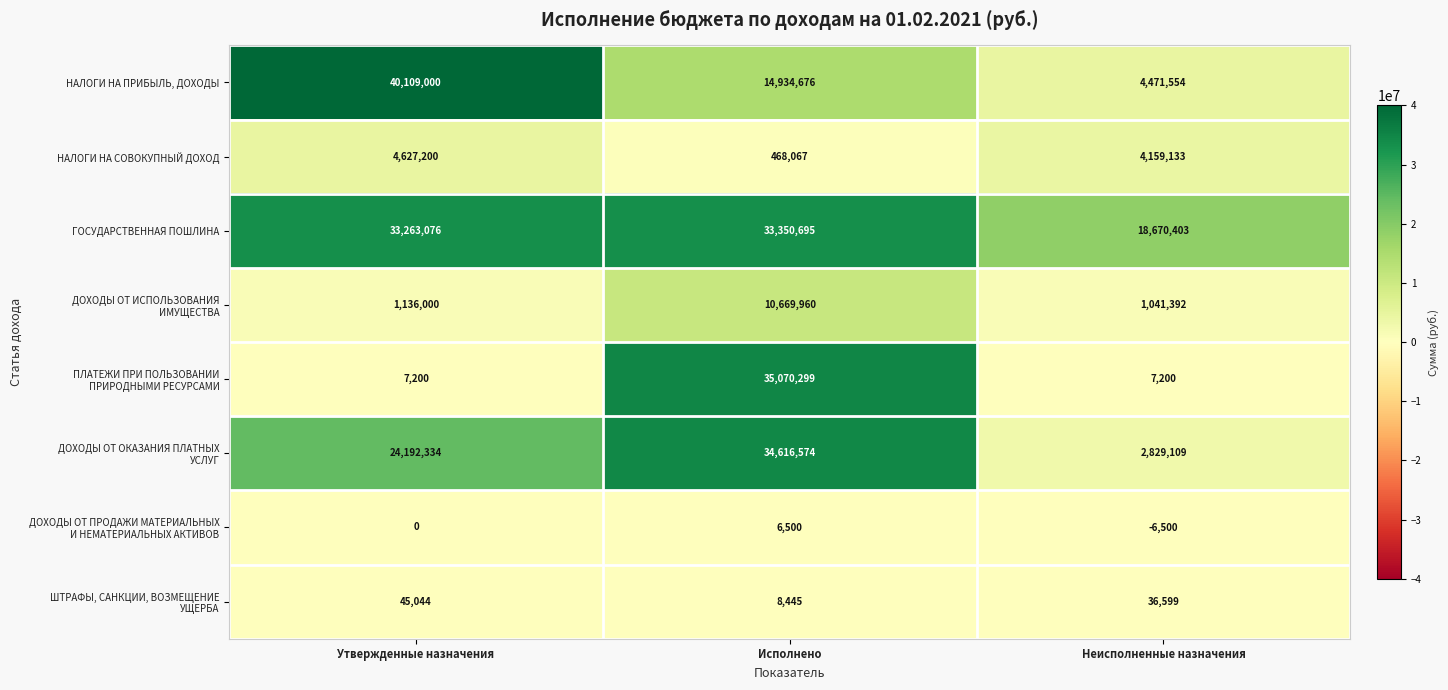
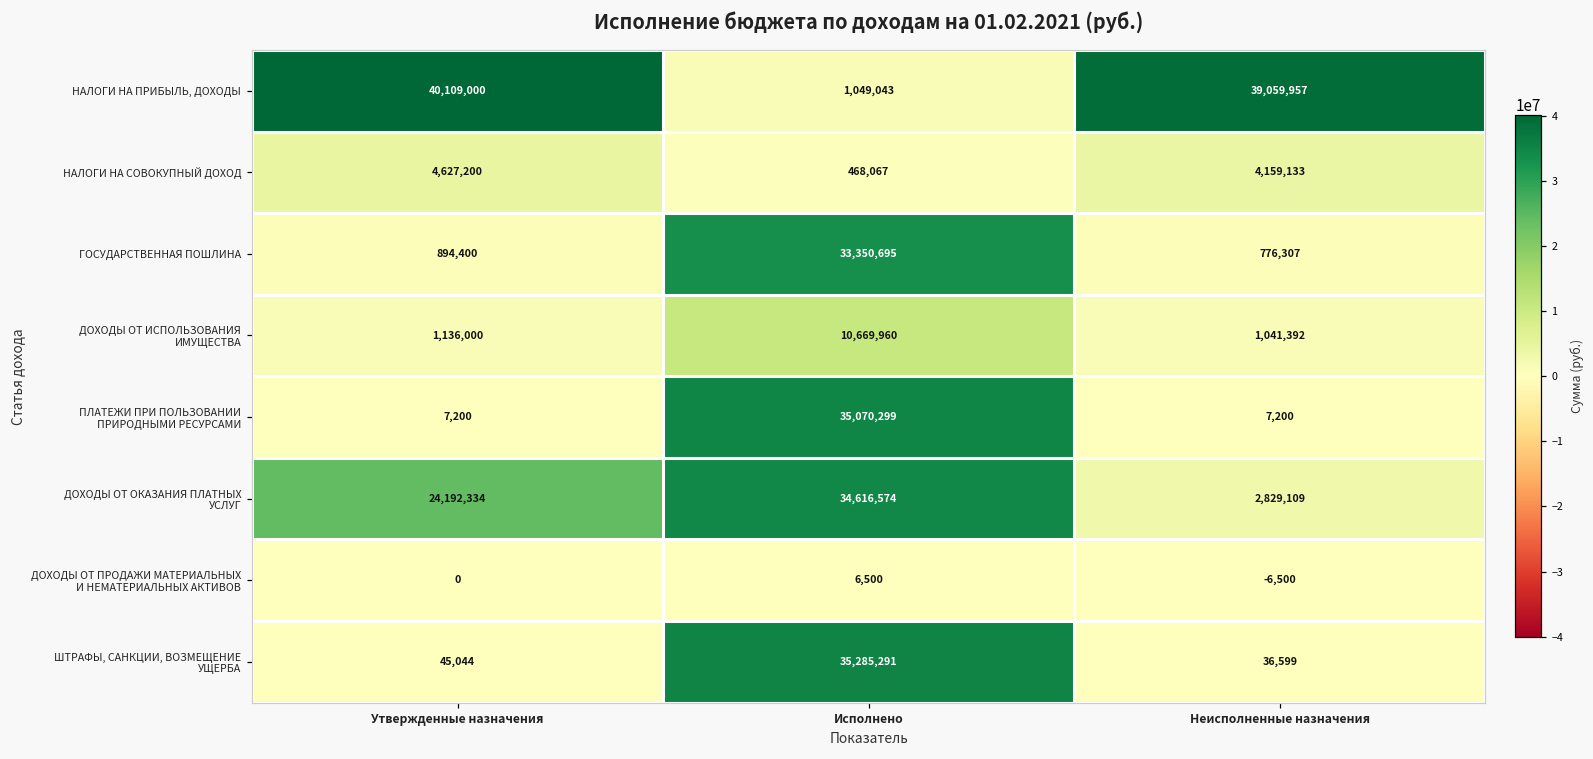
НАЛОГИ НА ПРИБЫЛЬ, ДОХОДЫ, Исполнено: 14,934,676 -> 1,049,043
НАЛОГИ НА ПРИБЫЛЬ, ДОХОДЫ, Неисполненные назначения: 4,471,554 -> 39,059,957
ГОСУДАРСТВЕННАЯ ПОШЛИНА, Утвержденные назначения: 33,263,076 -> 894,400
ГОСУДАРСТВЕННАЯ ПОШЛИНА, Неисполненные назначения: 18,670,403 -> 776,307
ШТРАФЫ, САНКЦИИ, ВОЗМЕЩЕНИЕ УЩЕРБА, Исполнено: 8,445 -> 35,285,291
